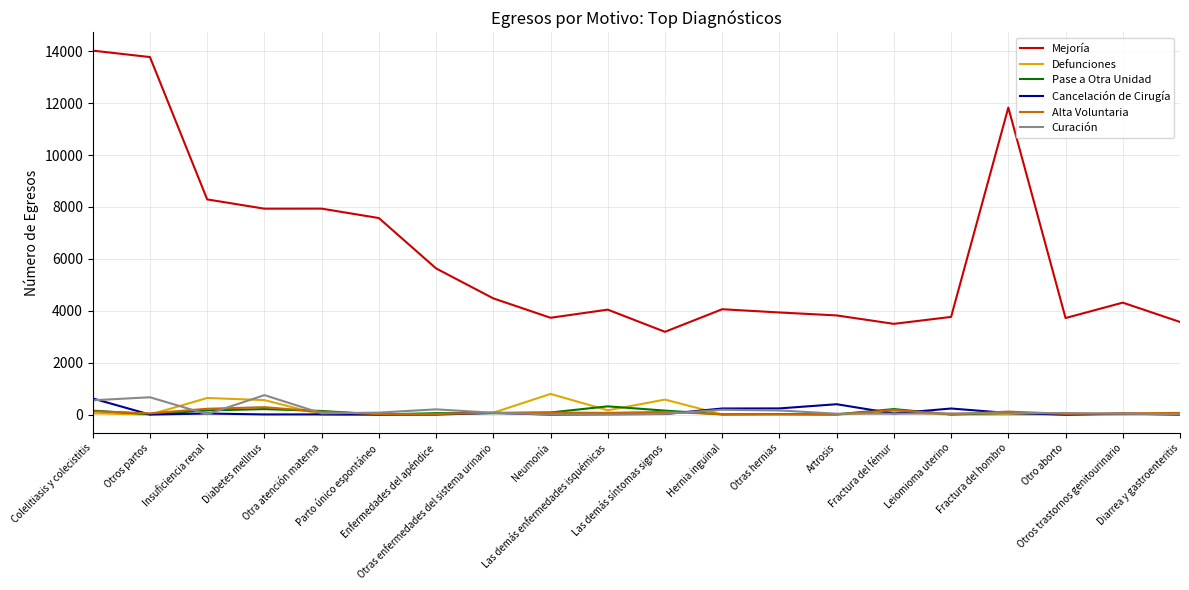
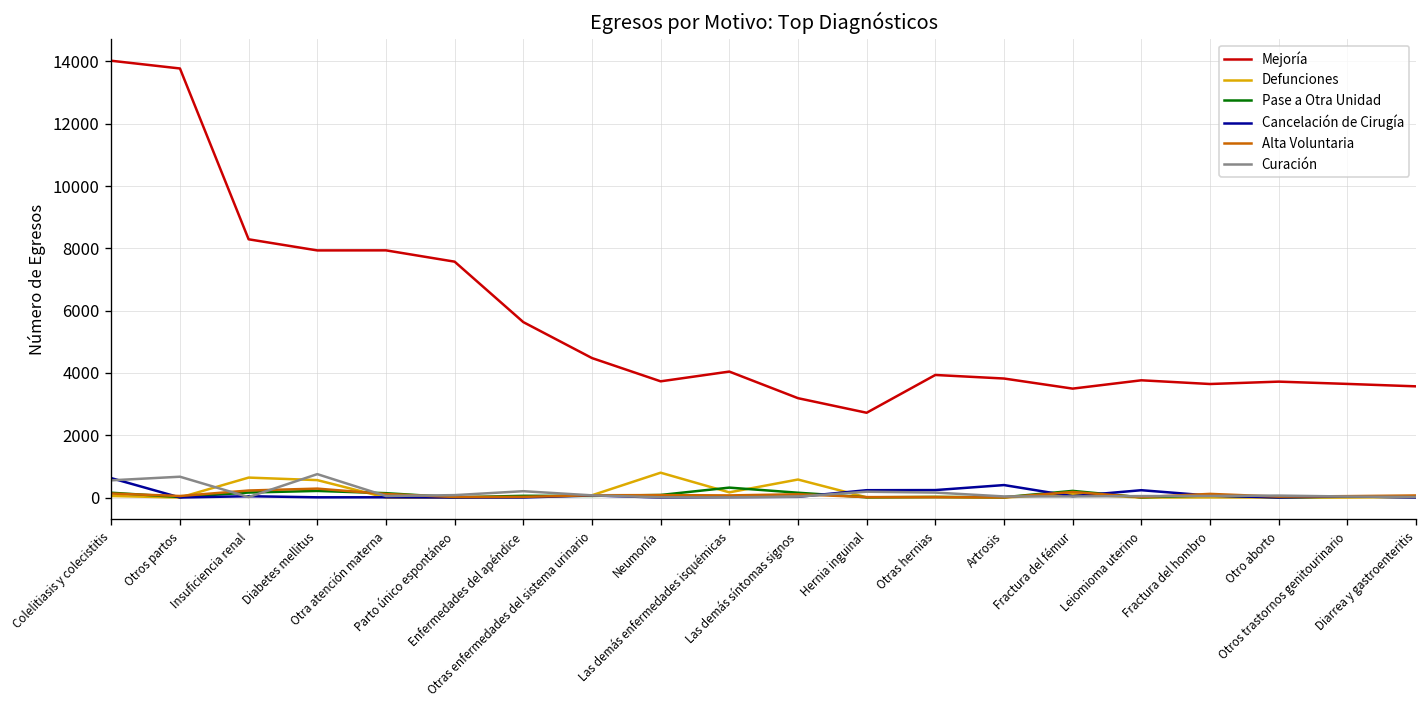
Mejoría, Hernia inguinal: 4100 -> 2700
Mejoría, Fractura del hombro: 11800 -> 3600
Mejoría, Otros trastornos genitourinario: 4300 -> 3600
